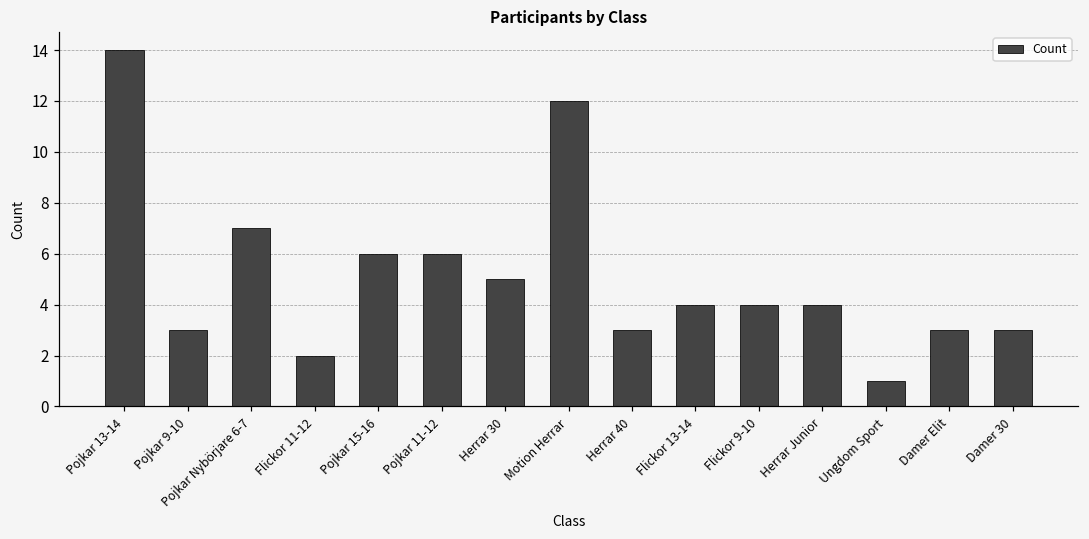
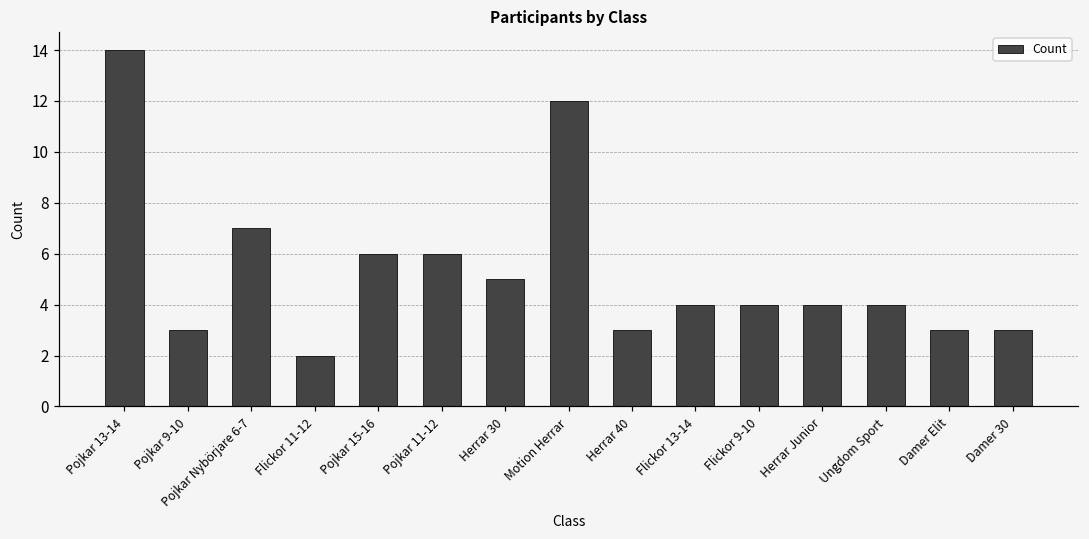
Ungdom Sport: 1 -> 4
